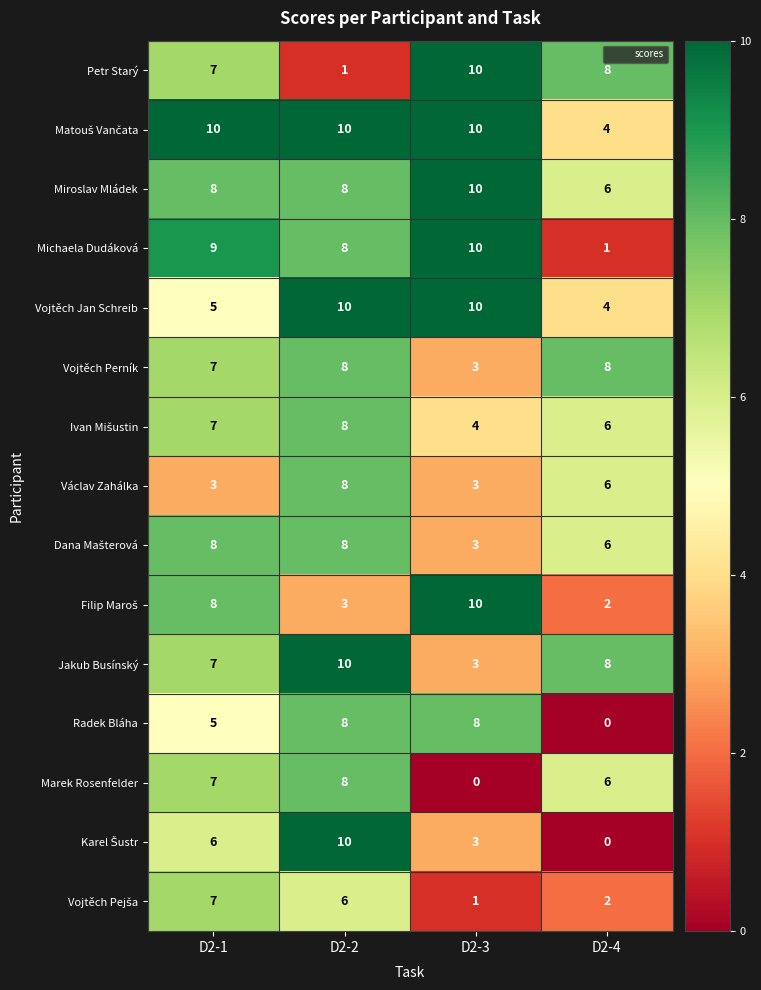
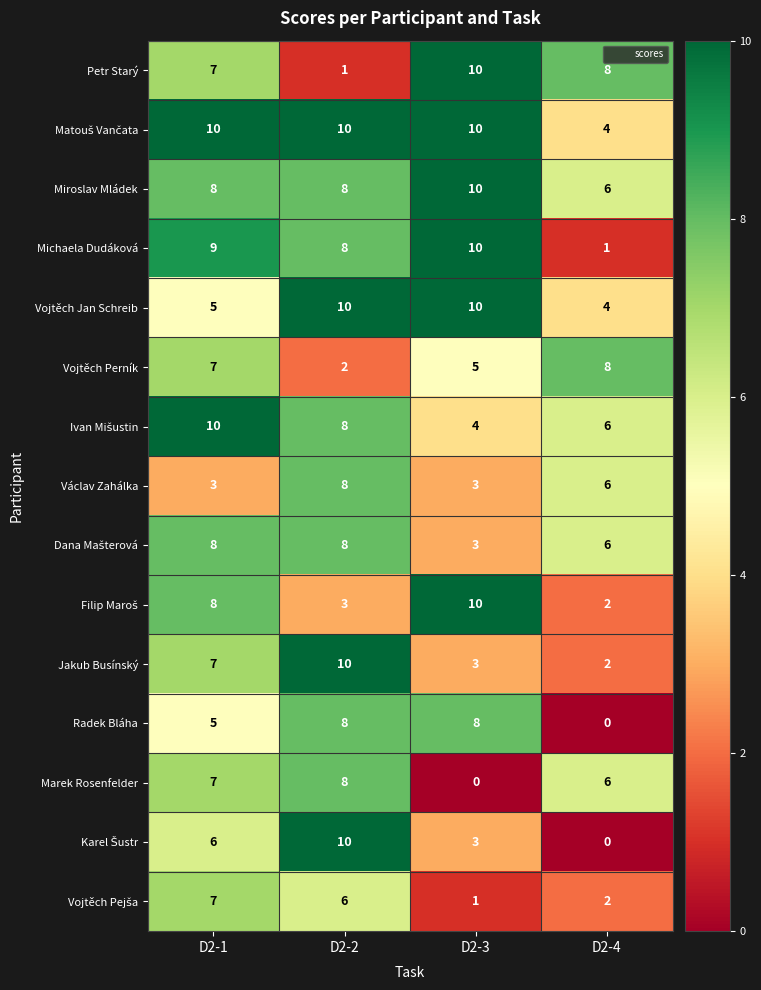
Vojtěch Perník, D2-2: 8 -> 2
Vojtěch Perník, D2-3: 3 -> 5
Ivan Mišustin, D2-1: 7 -> 10
Jakub Busínský, D2-4: 8 -> 2
